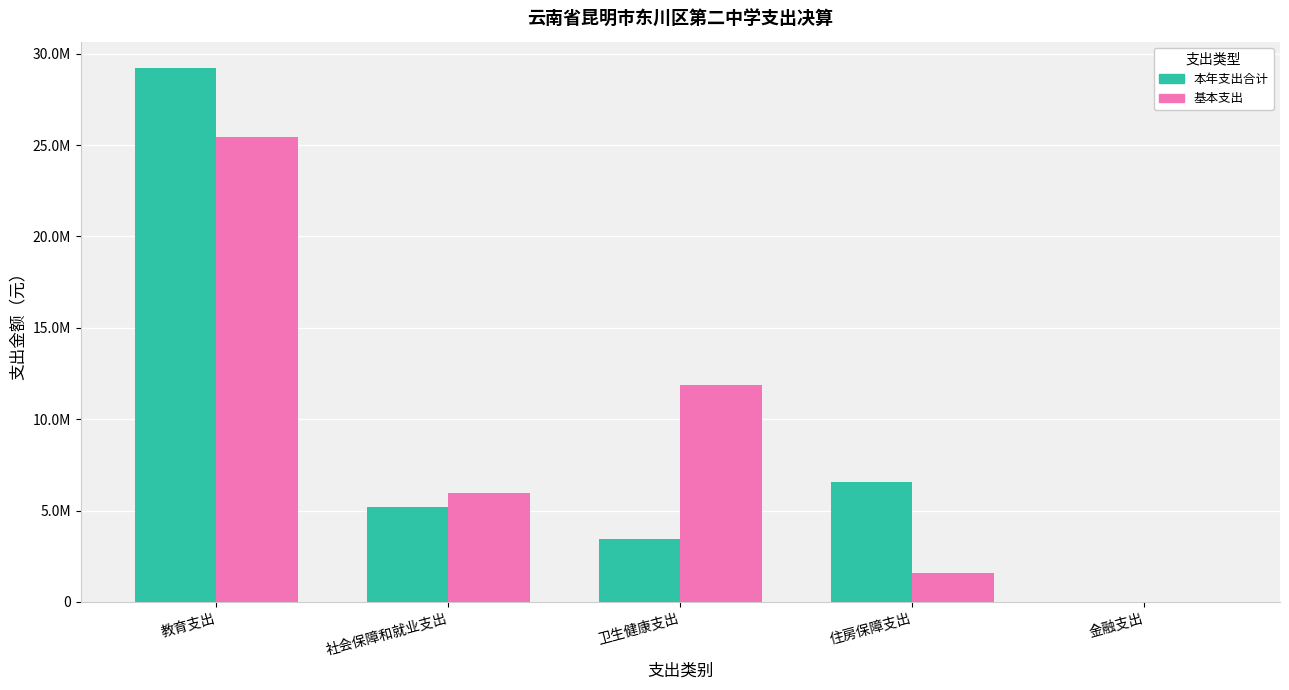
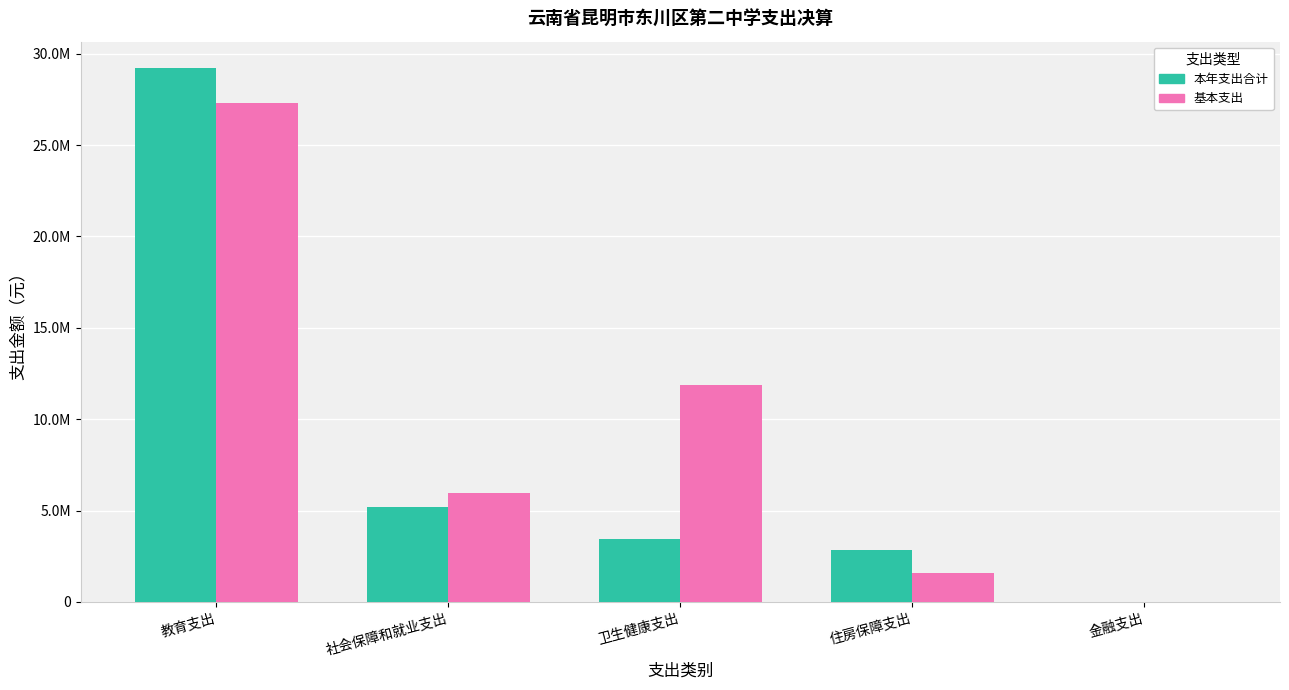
基本支出, 教育支出: 25500000 -> 27300000
本年支出合计, 住房保障支出: 6600000 -> 2900000
